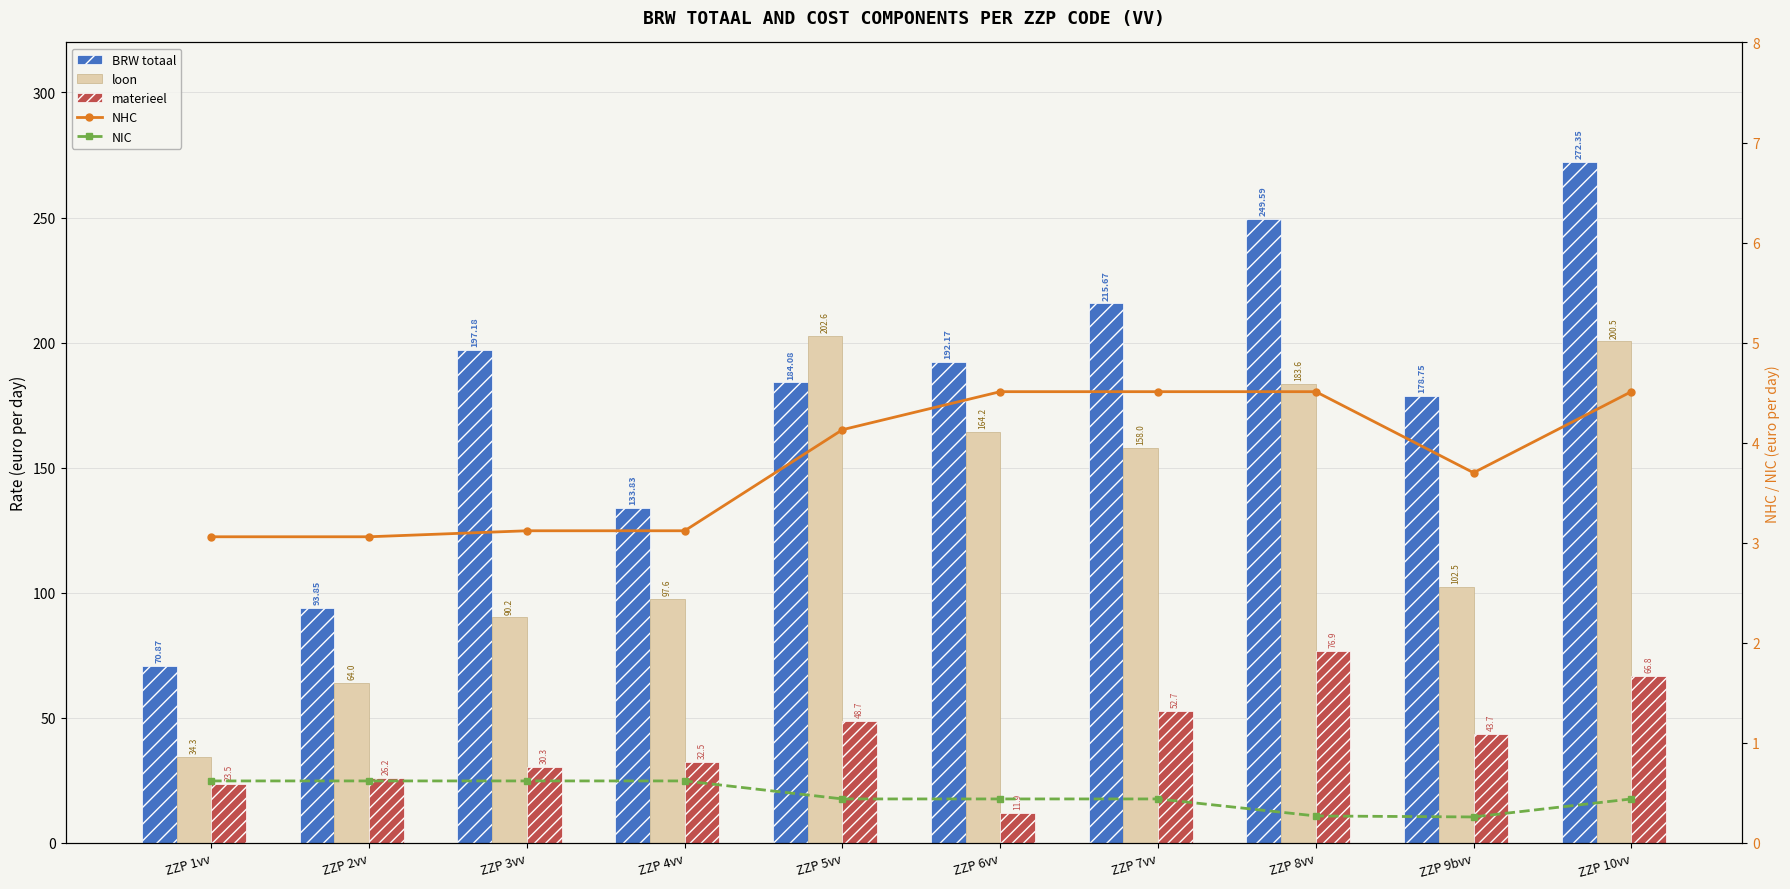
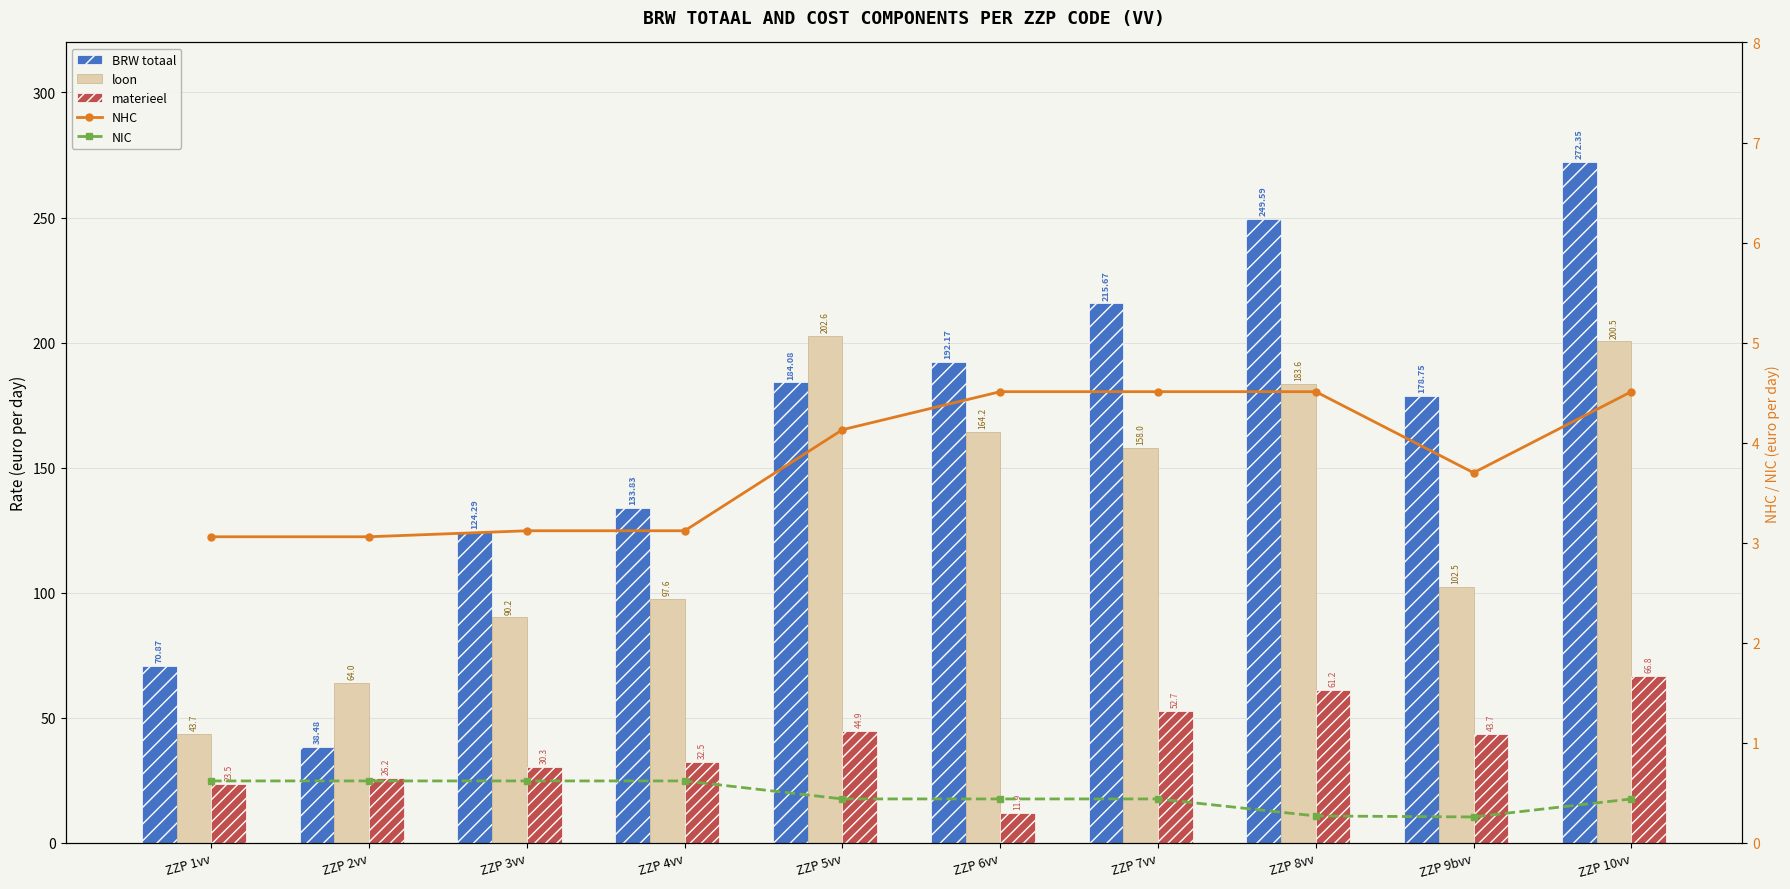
loon, ZZP 1vv: 34.3 -> 43.7
BRW totaal, ZZP 2vv: 93.85 -> 38.48
BRW totaal, ZZP 3vv: 197.18 -> 124.29
materieel, ZZP 5vv: 48.7 -> 44.9
materieel, ZZP 8vv: 76.9 -> 61.2
